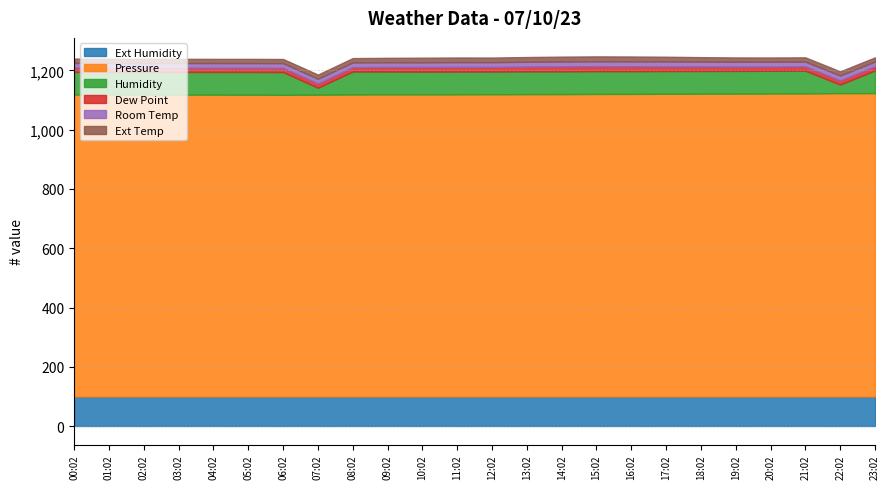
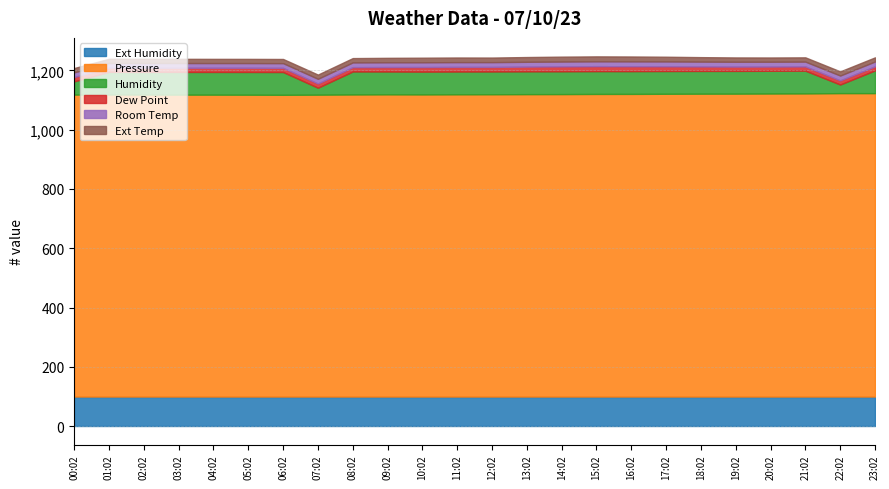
Humidity, 00:02: 80 -> 40
